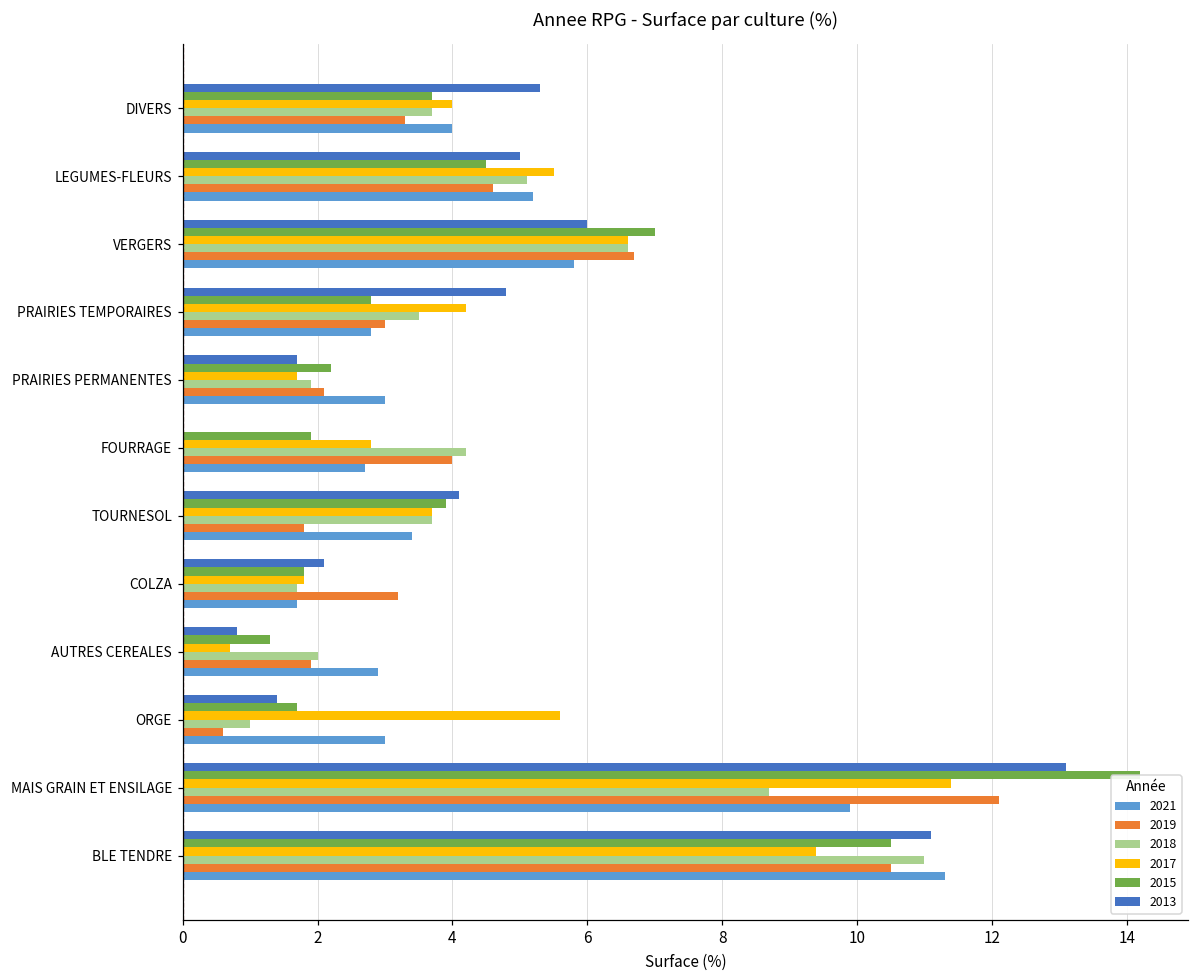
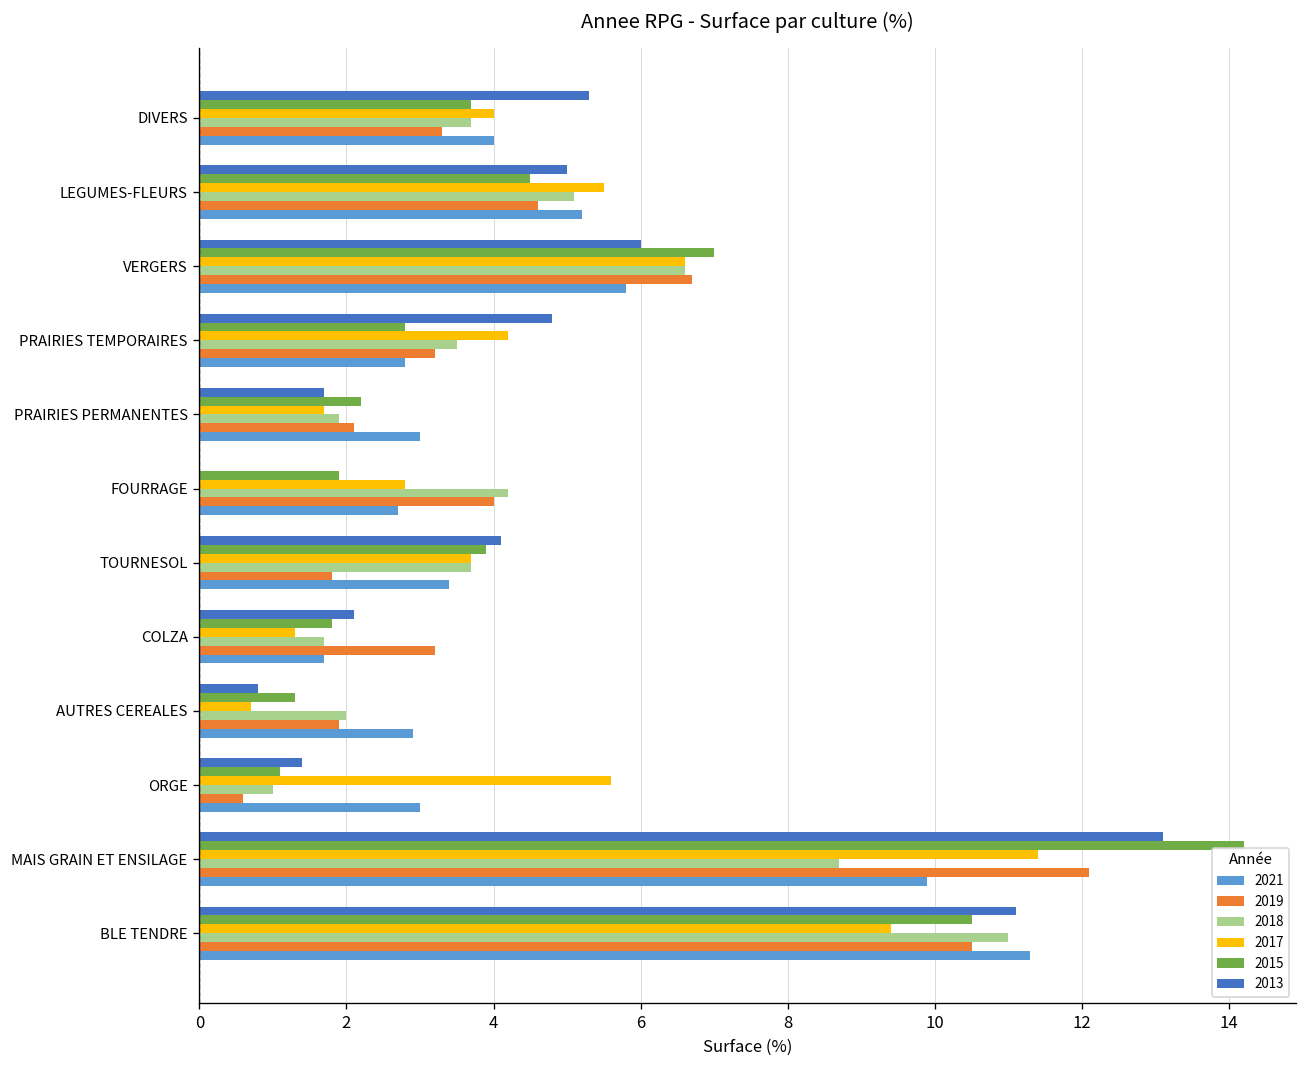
2019, PRAIRIES TEMPORAIRES: 3.0 -> 3.2
2017, COLZA: 1.8 -> 1.3
2015, ORGE: 1.7 -> 1.1
